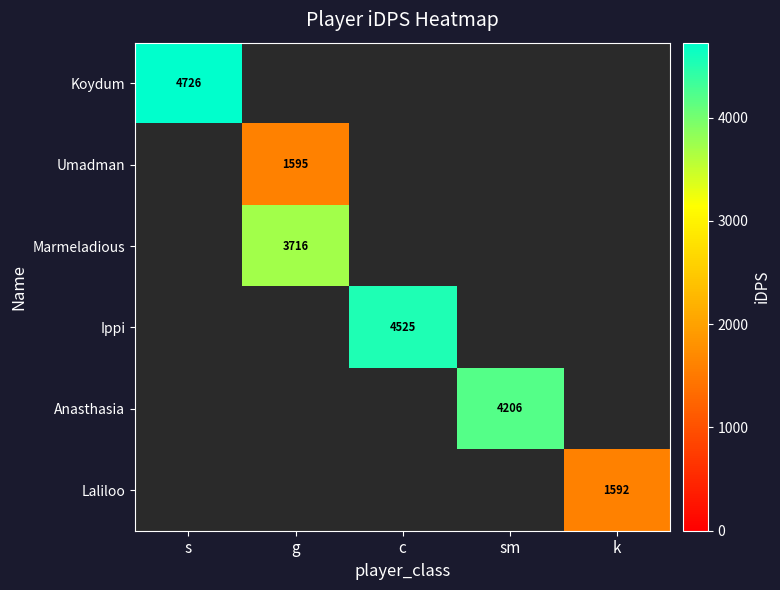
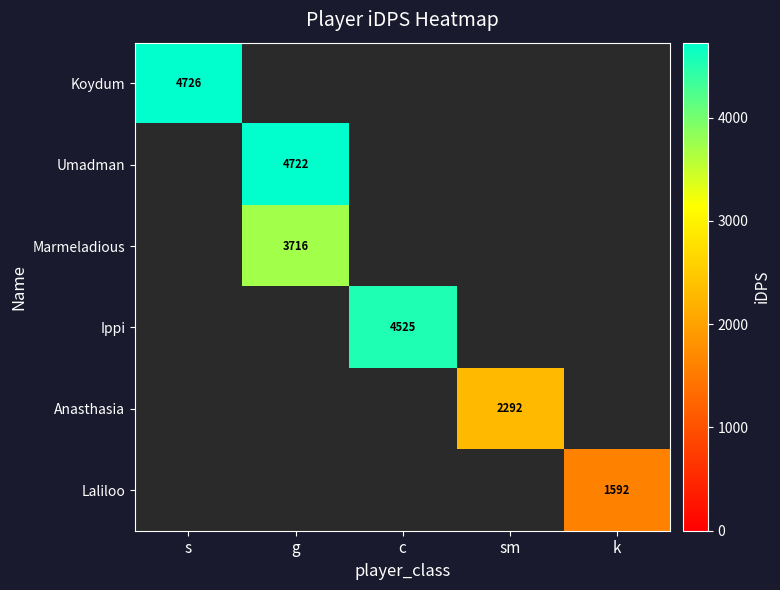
Umadman, g: 1595 -> 4722
Anasthasia, sm: 4206 -> 2292
